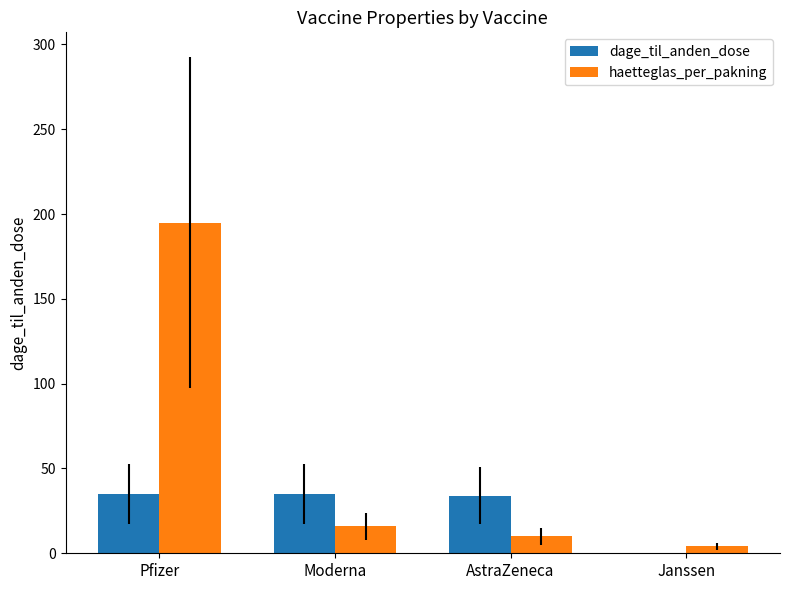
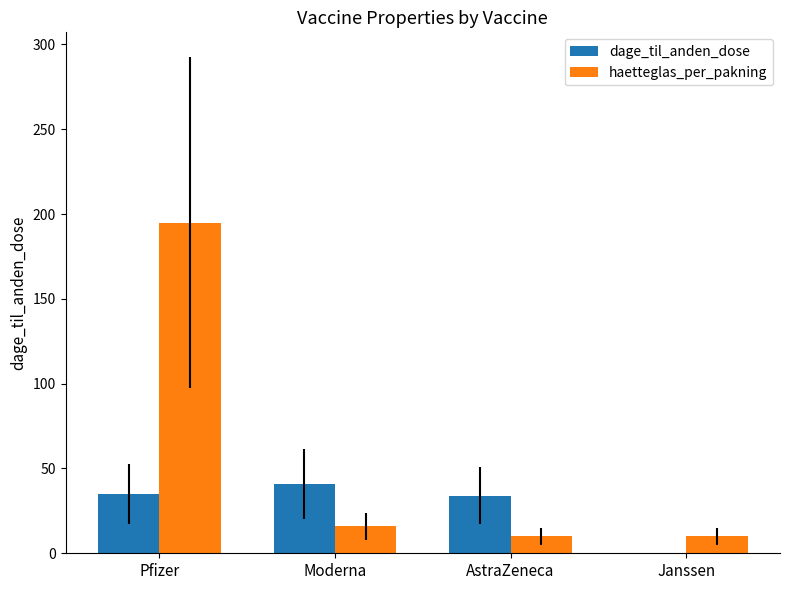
dage_til_anden_dose, Moderna: 35 -> 41
haetteglas_per_pakning, Janssen: 4 -> 10
